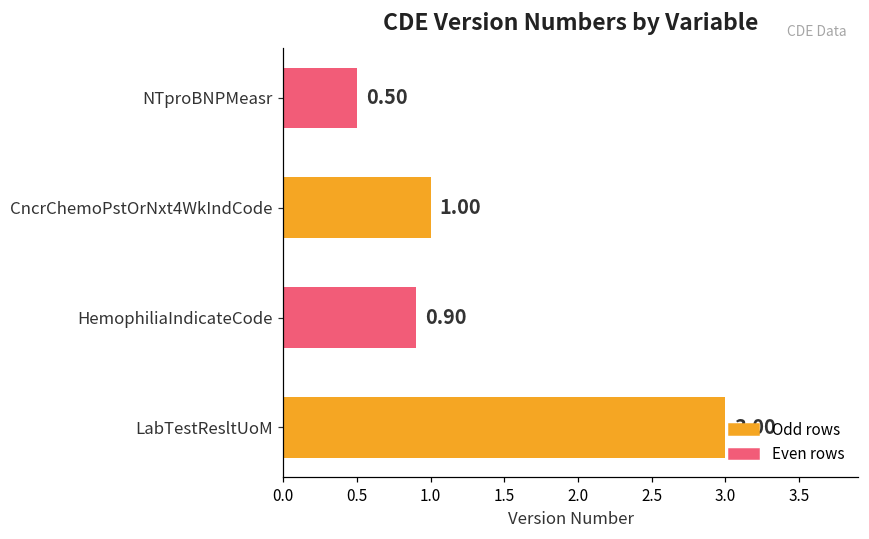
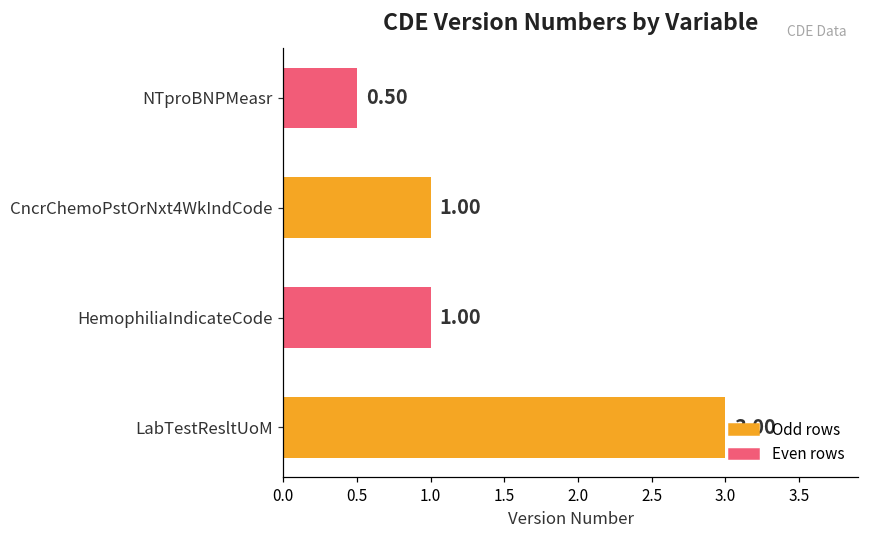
HemophiliaIndicateCode: 0.90 -> 1.00
